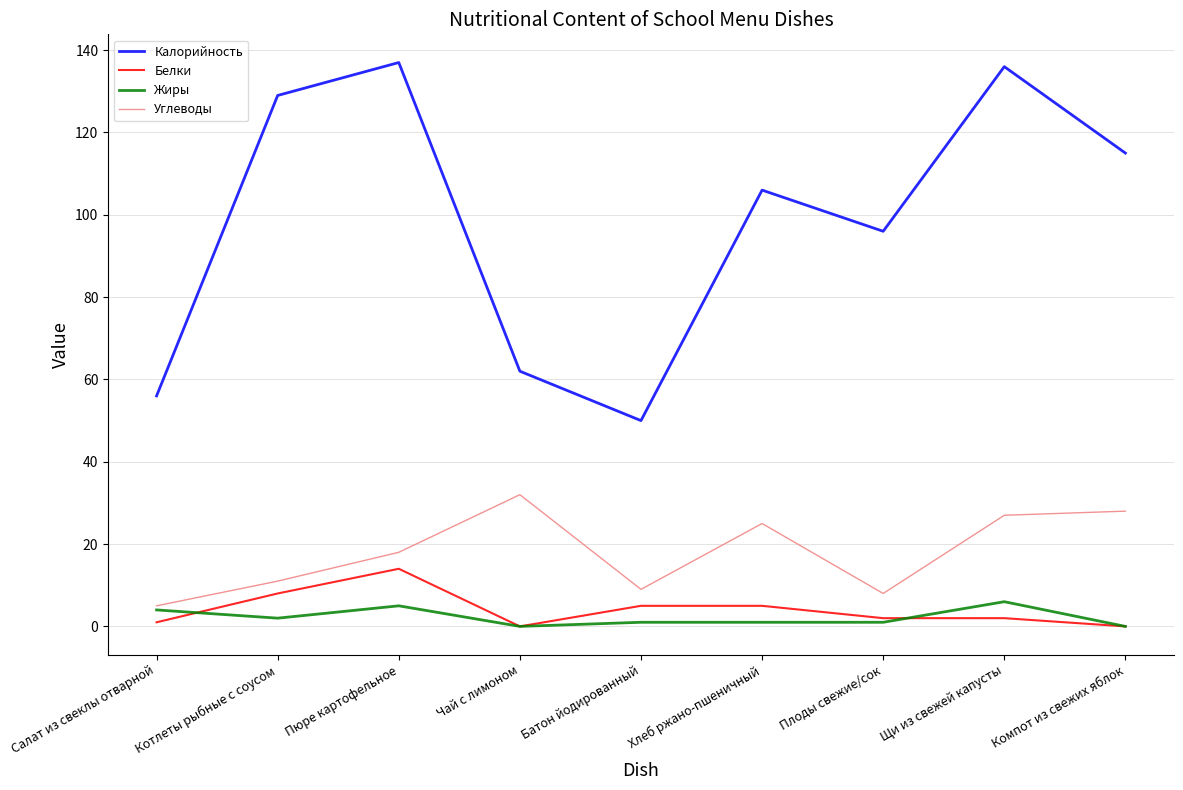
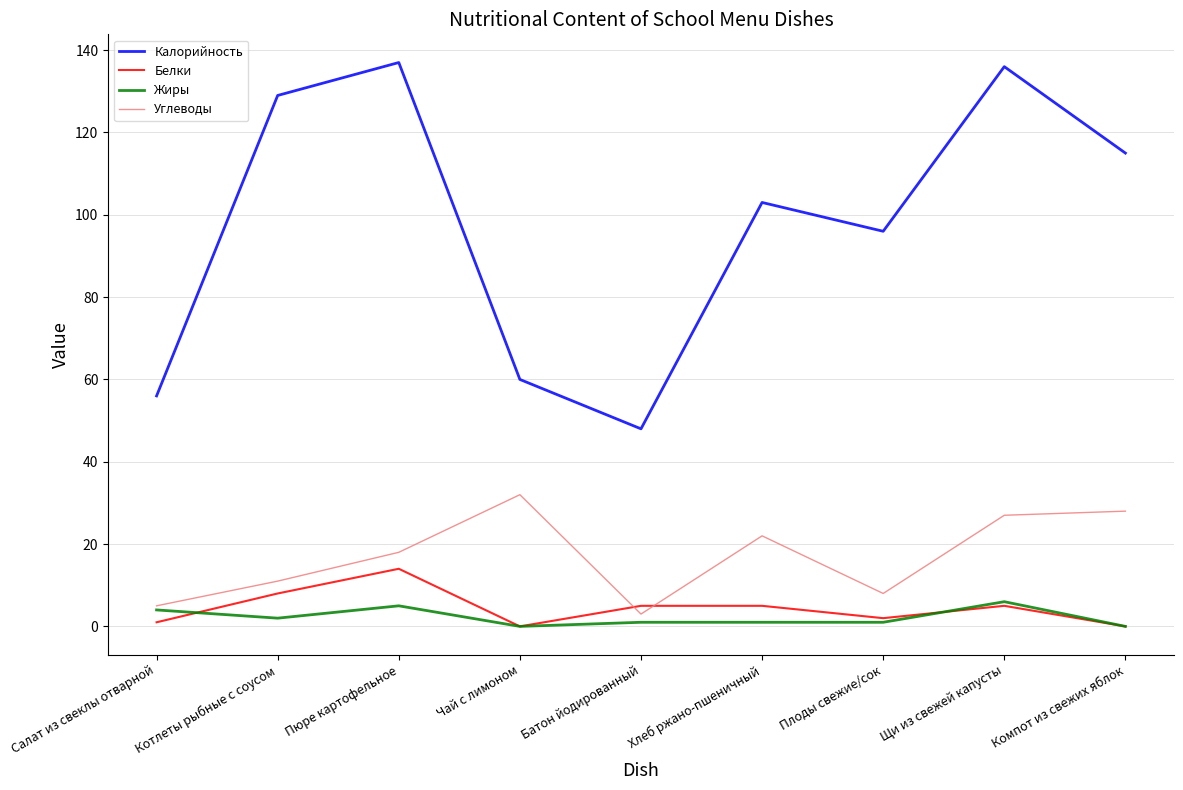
Калорийность, Чай с лимоном: 62 -> 60
Калорийность, Батон йодированный: 50 -> 48
Углеводы, Батон йодированный: 9 -> 3
Калорийность, Хлеб ржано-пшеничный: 106 -> 103
Углеводы, Хлеб ржано-пшеничный: 25 -> 22
Белки, Щи из свежей капусты: 2 -> 5
